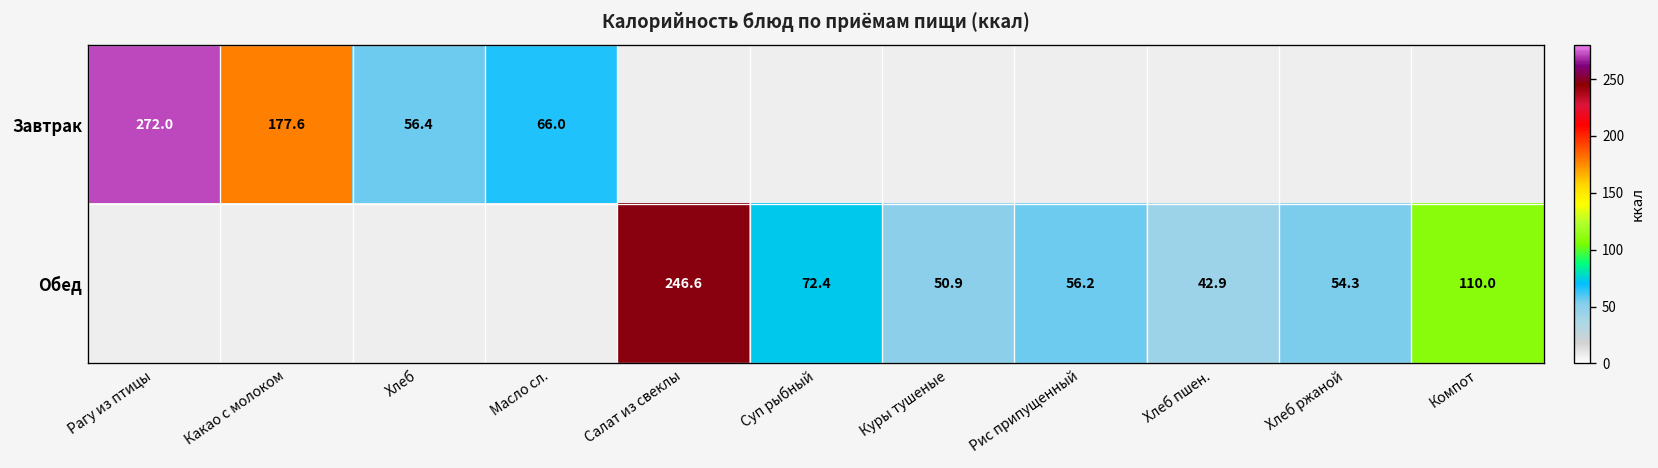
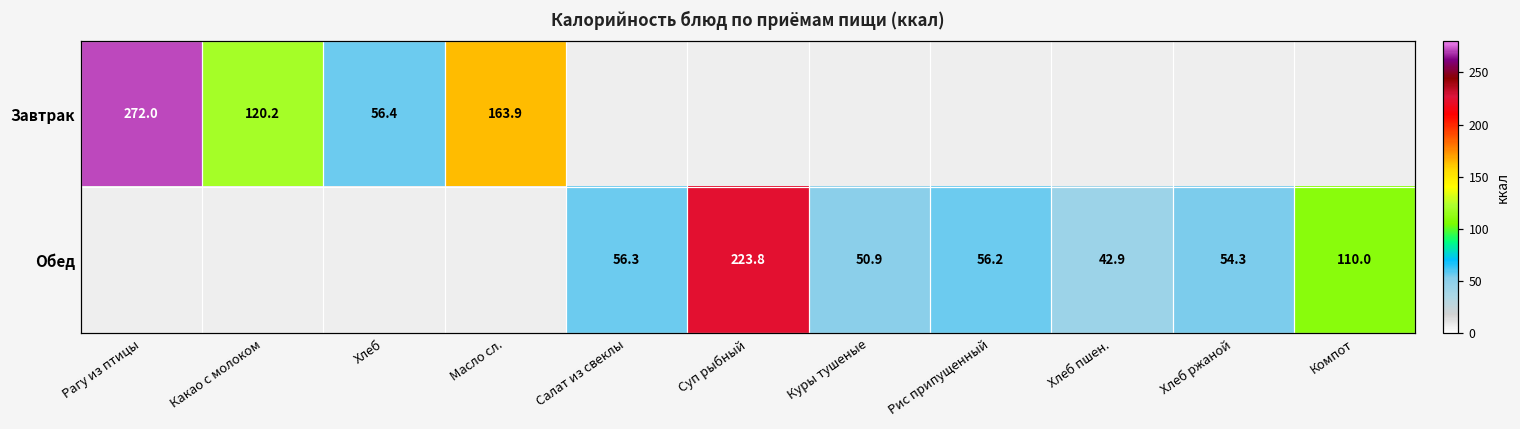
Завтрак, Какао с молоком: 177.6 -> 120.2
Завтрак, Масло сл.: 66.0 -> 163.9
Обед, Салат из свеклы: 246.6 -> 56.3
Обед, Суп рыбный: 72.4 -> 223.8
